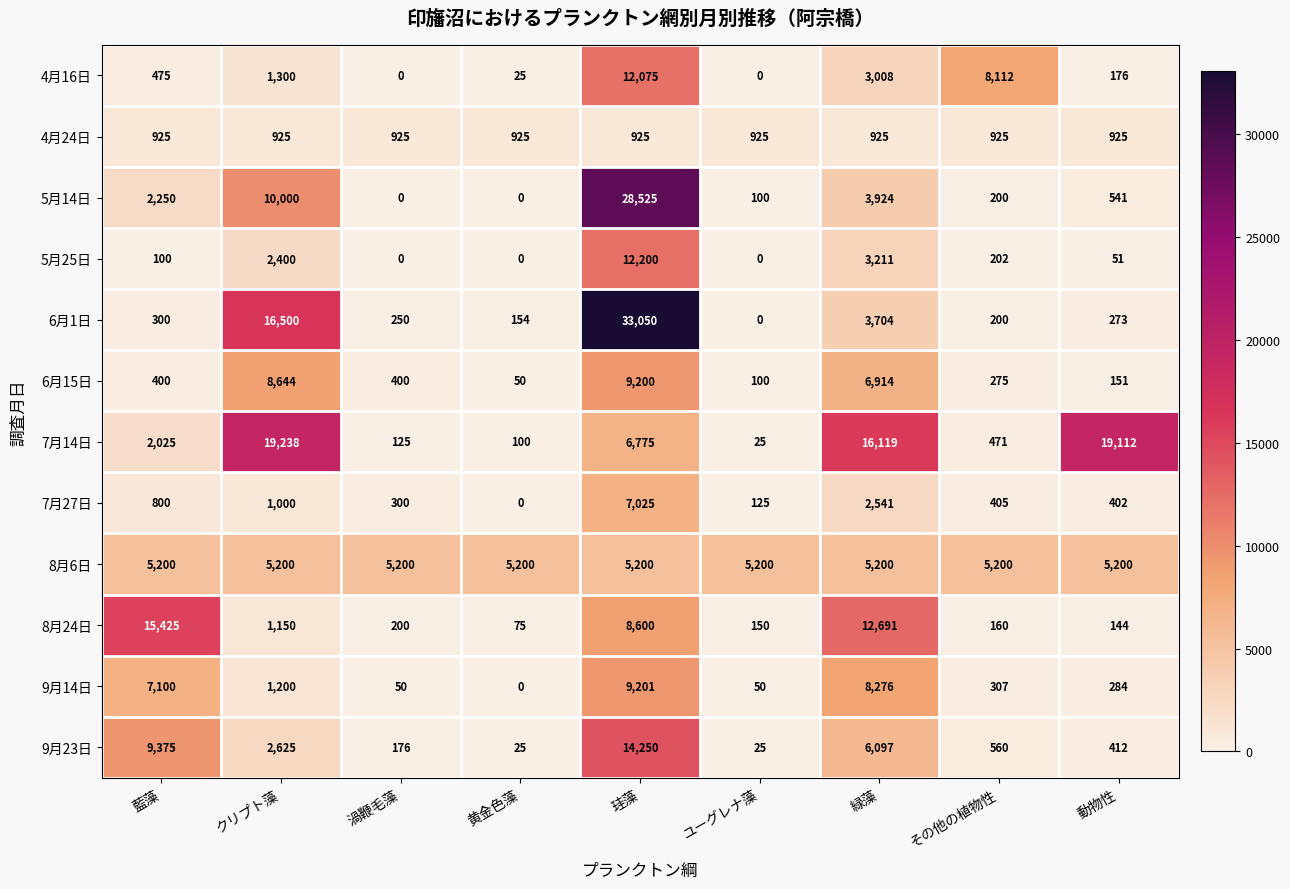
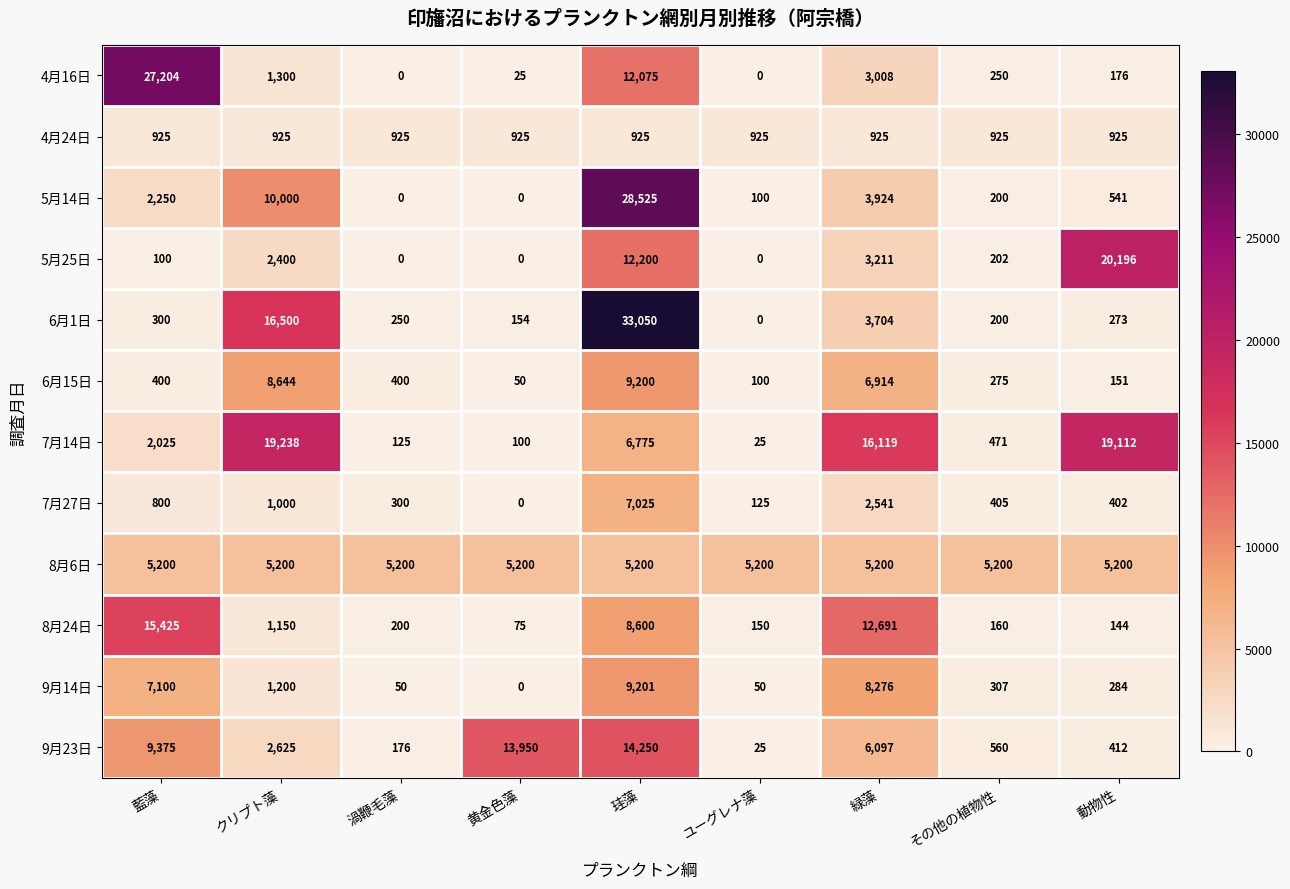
4月16日, 藍藻: 475 -> 27,204
4月16日, その他の植物性: 8,112 -> 250
5月25日, 動物性: 51 -> 20,196
9月23日, 黄金色藻: 25 -> 13,950
